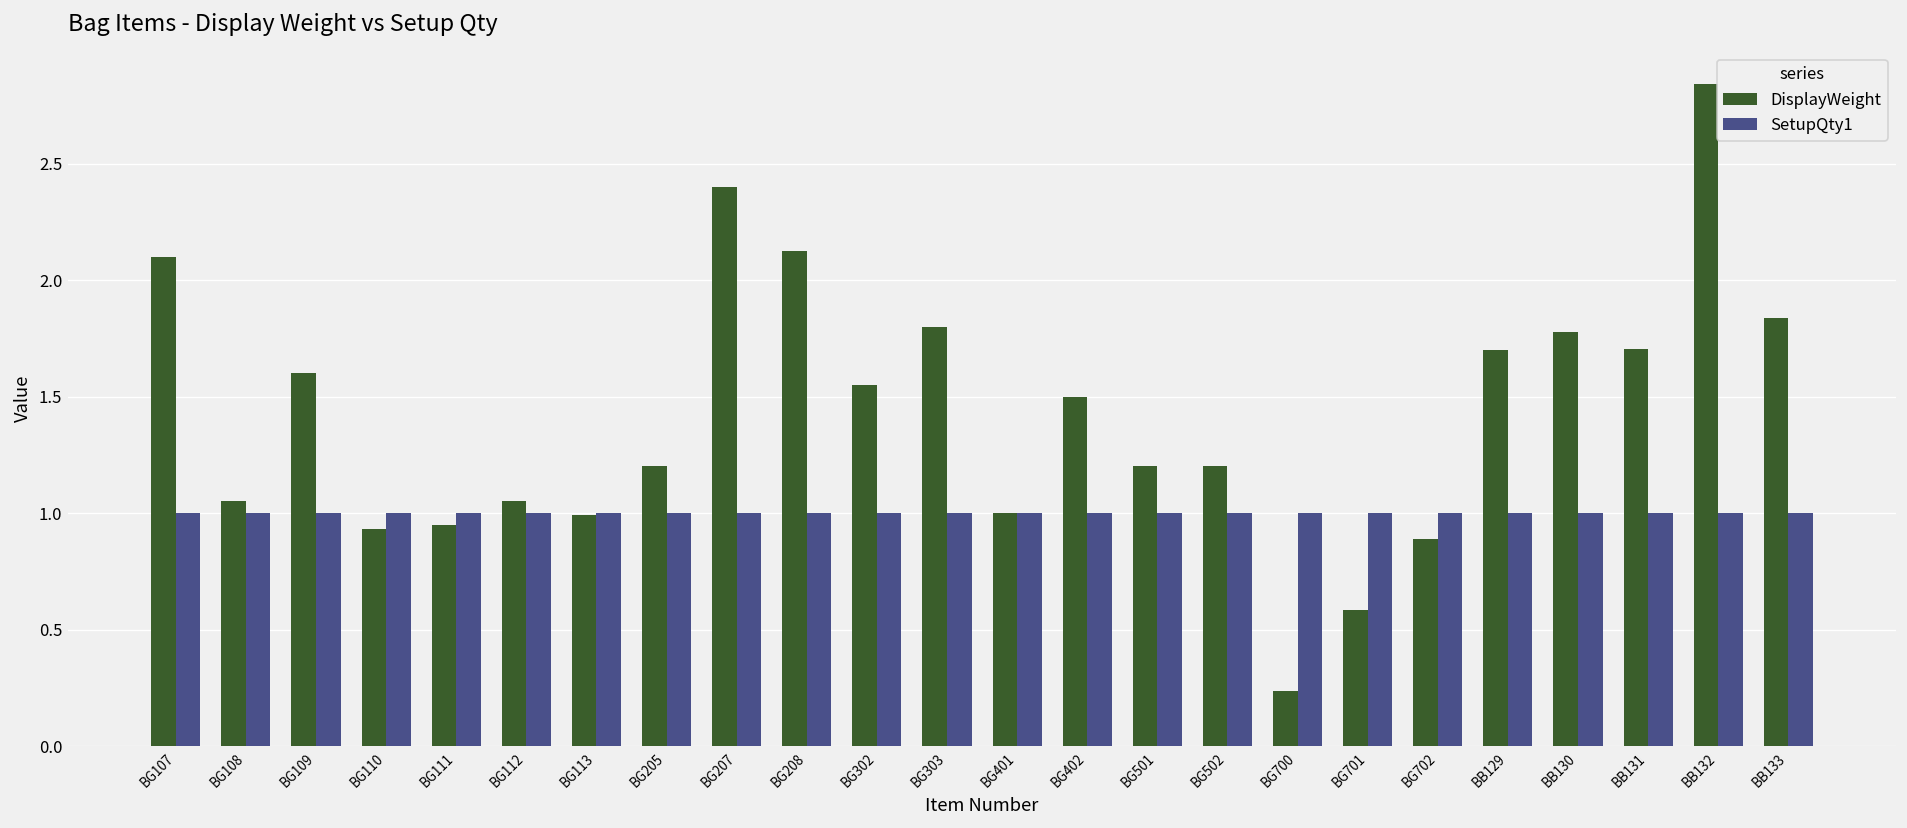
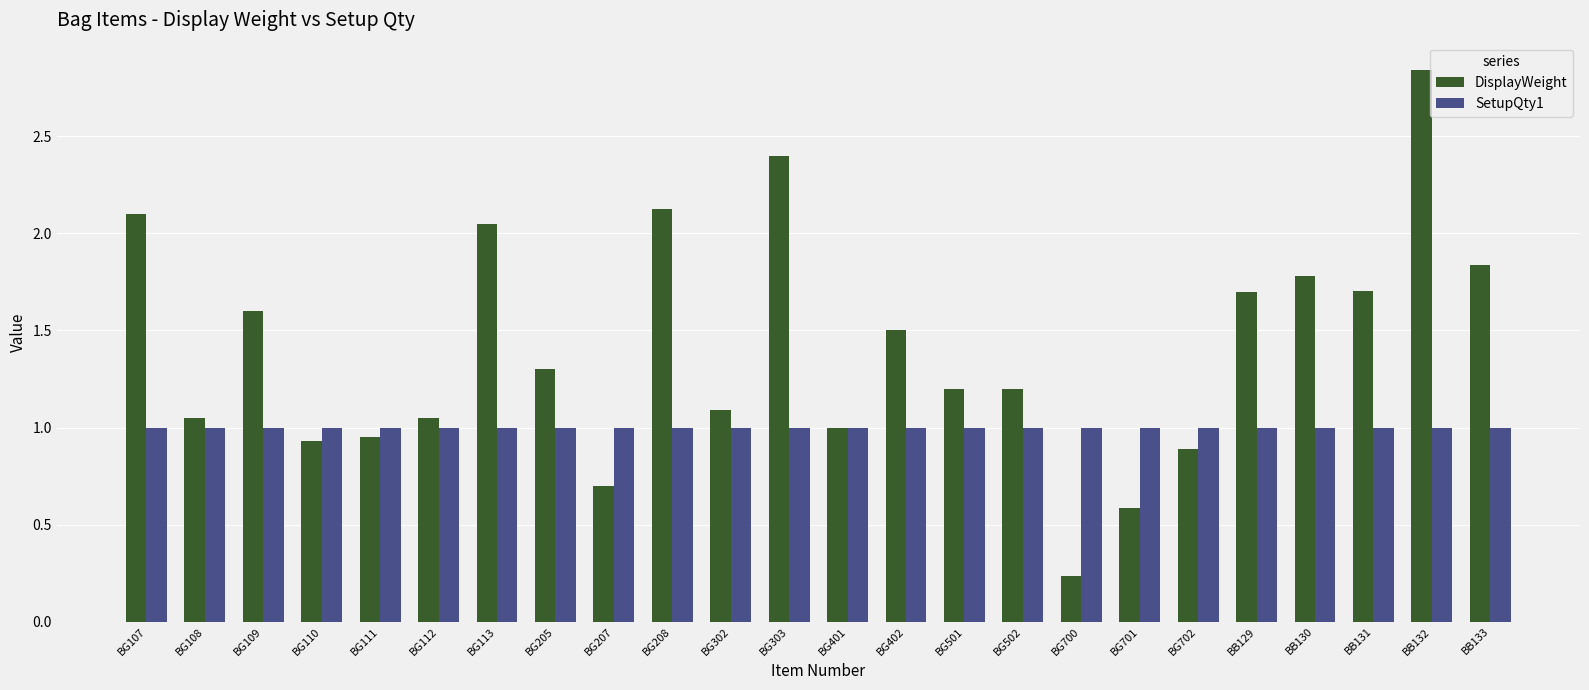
DisplayWeight, BG113: 0.99 -> 2.05
DisplayWeight, BG205: 1.2 -> 1.3
DisplayWeight, BG207: 2.4 -> 0.7
DisplayWeight, BG302: 1.55 -> 1.09
DisplayWeight, BG303: 1.8 -> 2.4
